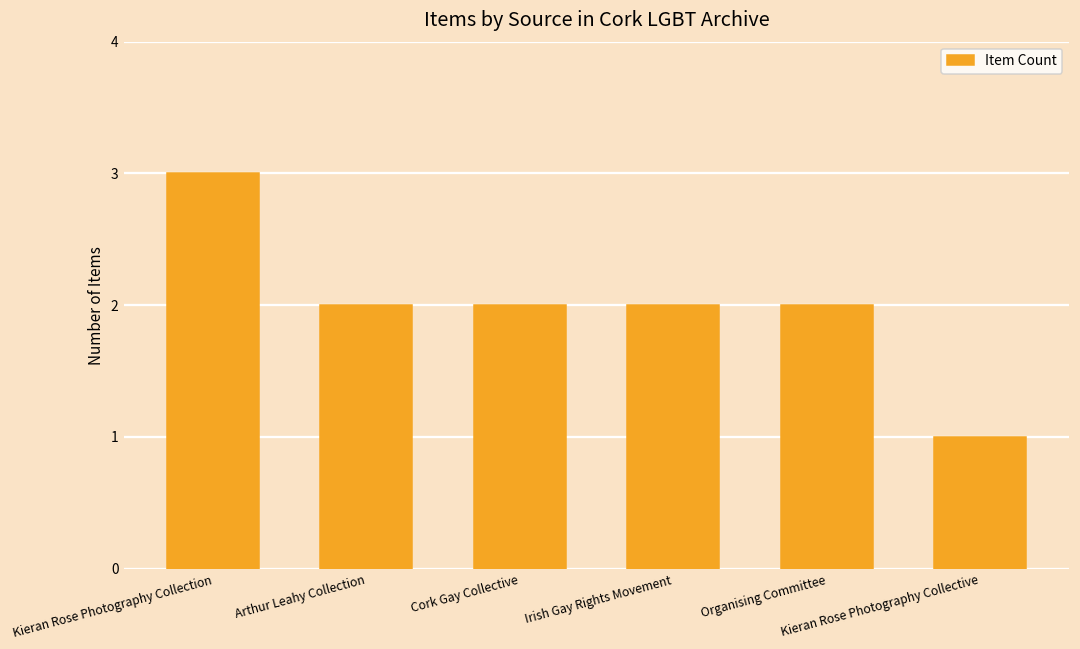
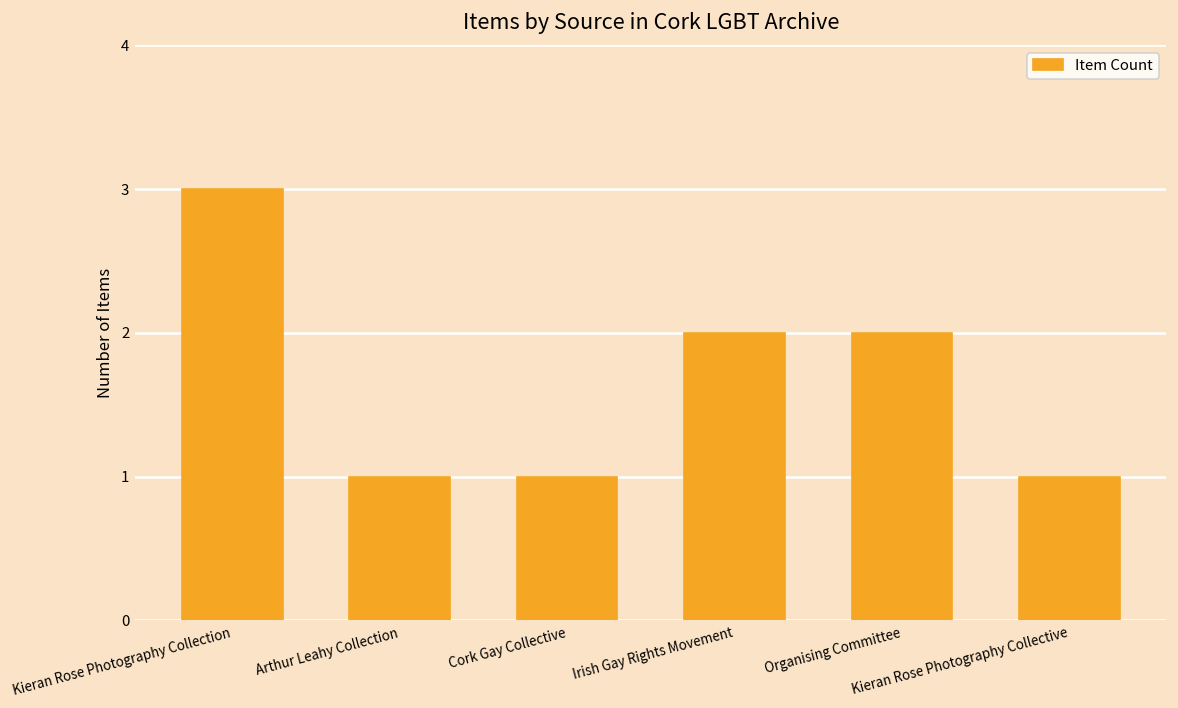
Arthur Leahy Collection: 2 -> 1
Cork Gay Collective: 2 -> 1
